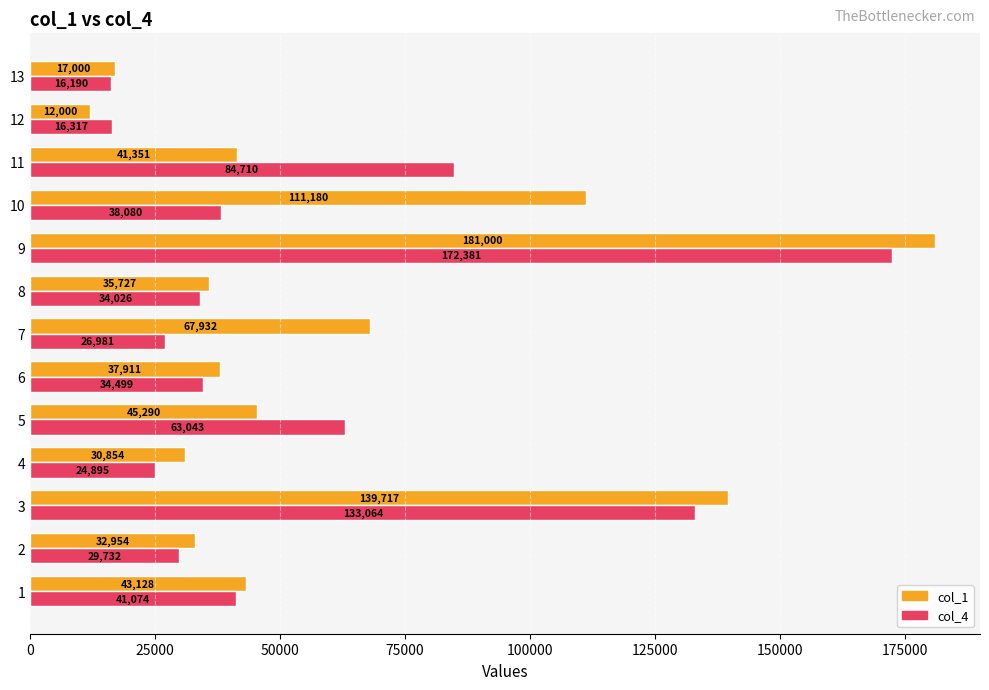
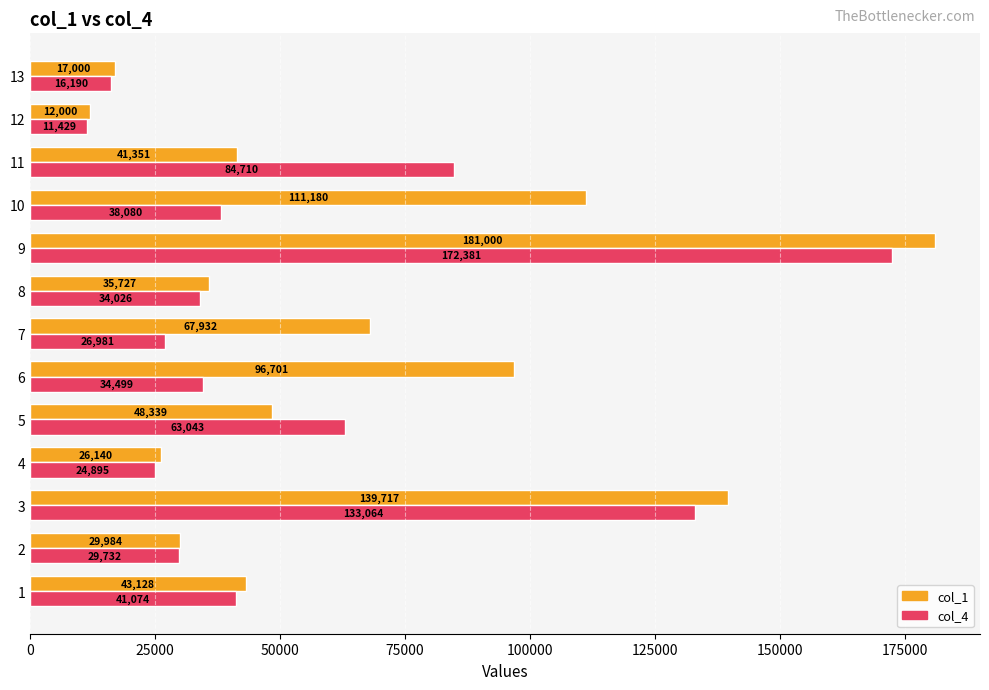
col_4, 12: 16,317 -> 11,429
col_1, 6: 37,911 -> 96,701
col_1, 5: 45,290 -> 48,339
col_1, 4: 30,854 -> 26,140
col_1, 2: 32,954 -> 29,984
